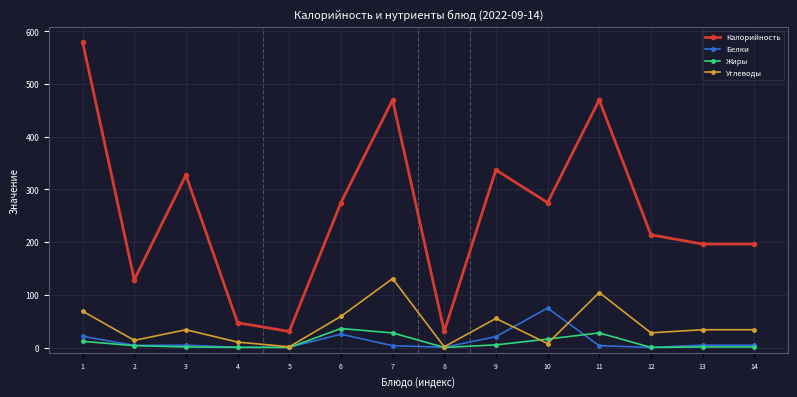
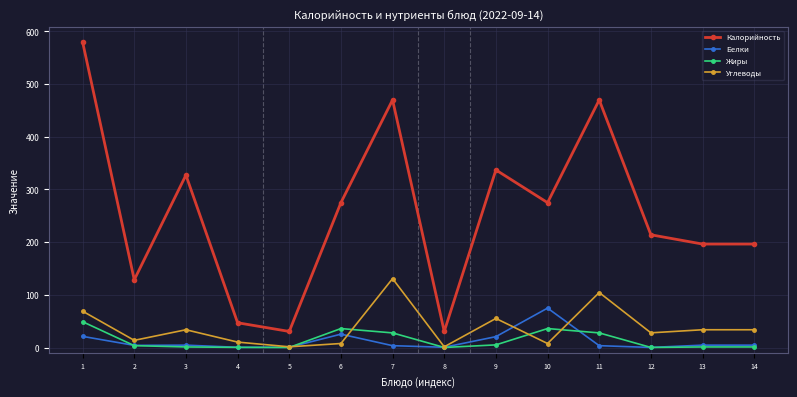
Жиры, 1: 10 -> 50
Углеводы, 6: 60 -> 10
Жиры, 10: 20 -> 40
